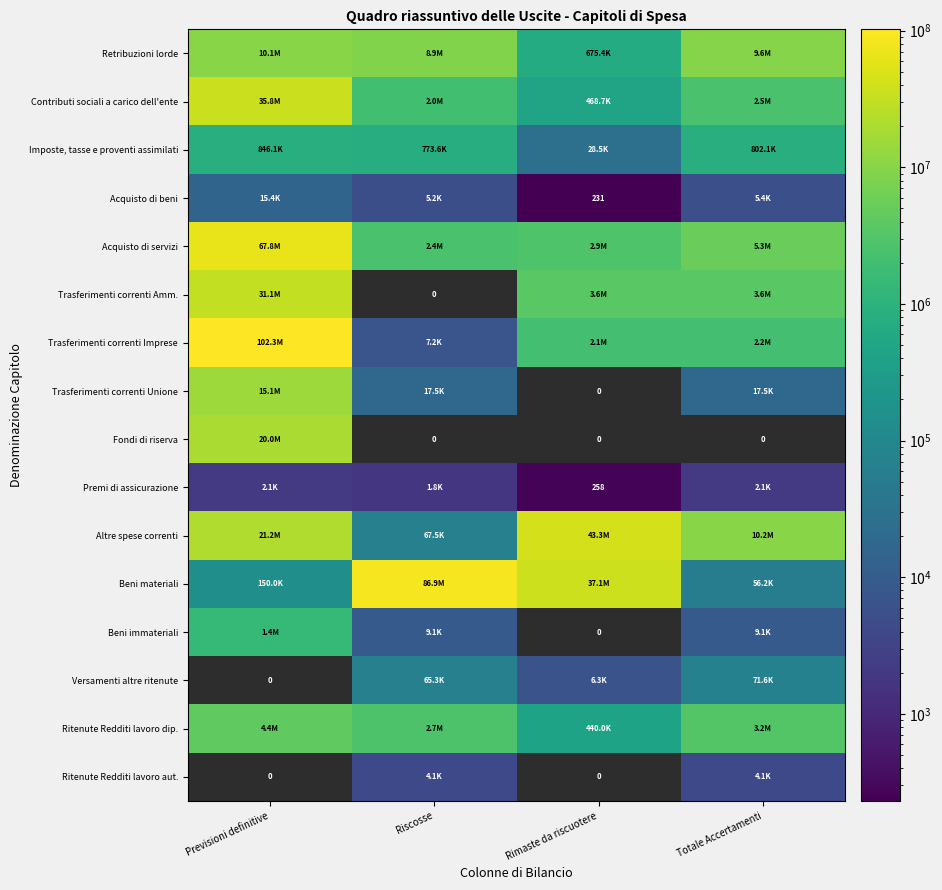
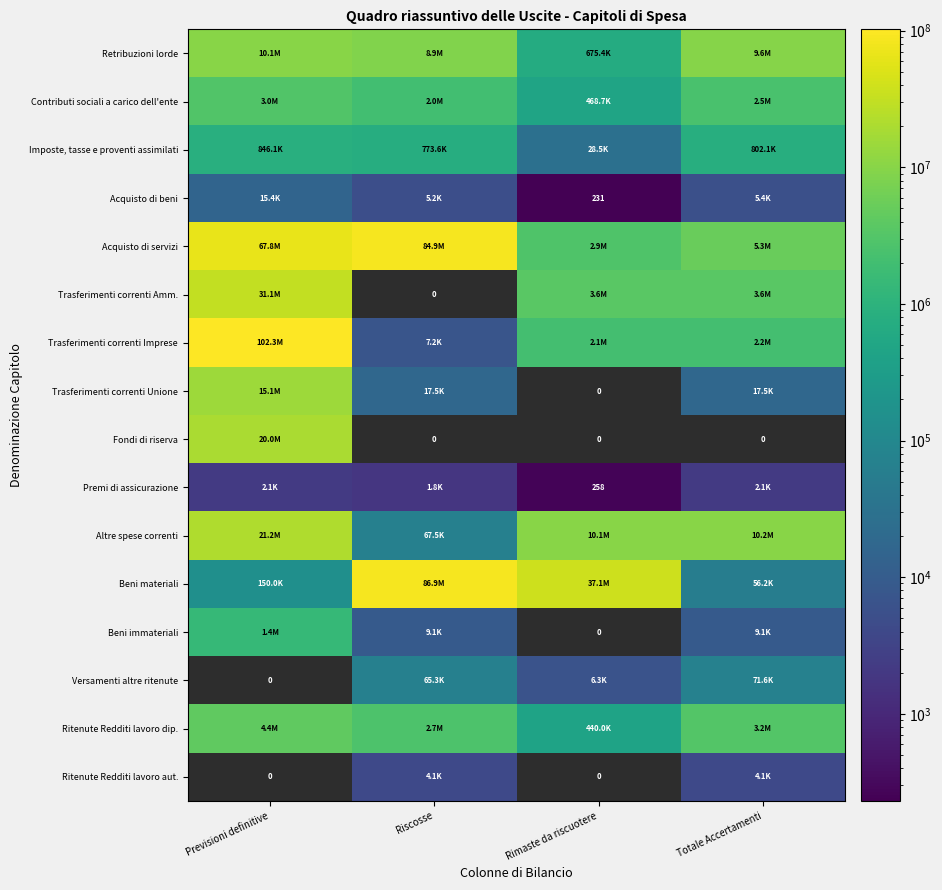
Contributi sociali a carico dell'ente, Previsioni definitive: 35.8M -> 3.0M
Acquisto di servizi, Riscosse: 2.4M -> 84.9M
Altre spese correnti, Rimaste da riscuotere: 43.3M -> 10.1M
